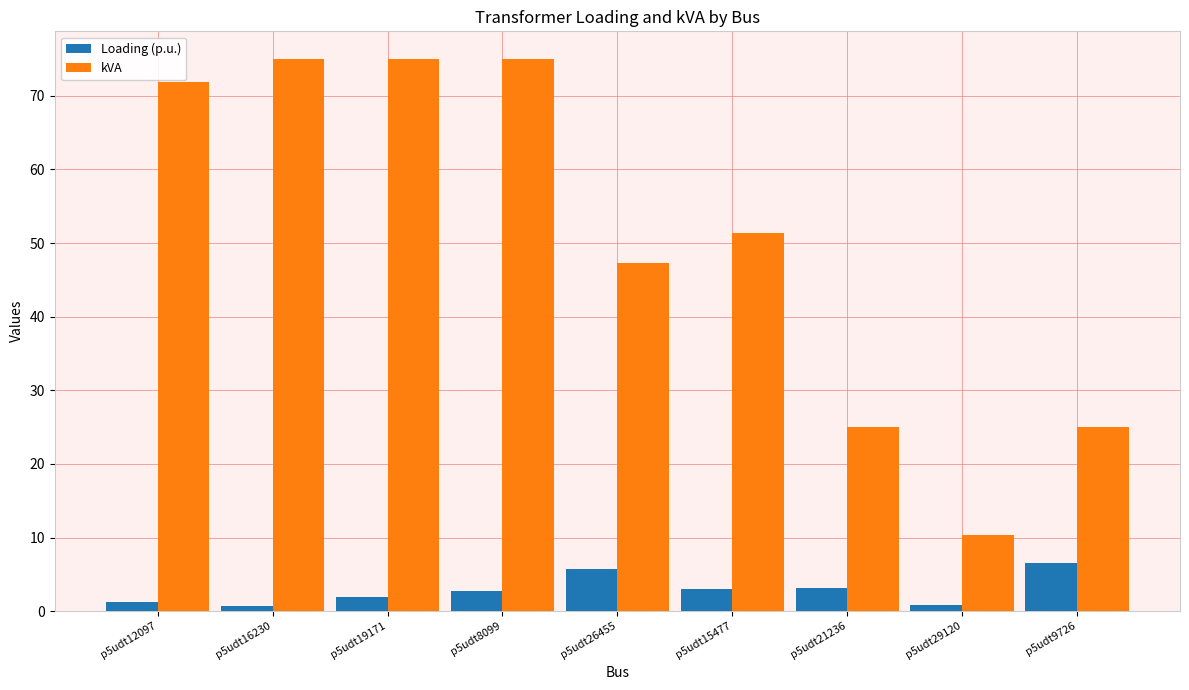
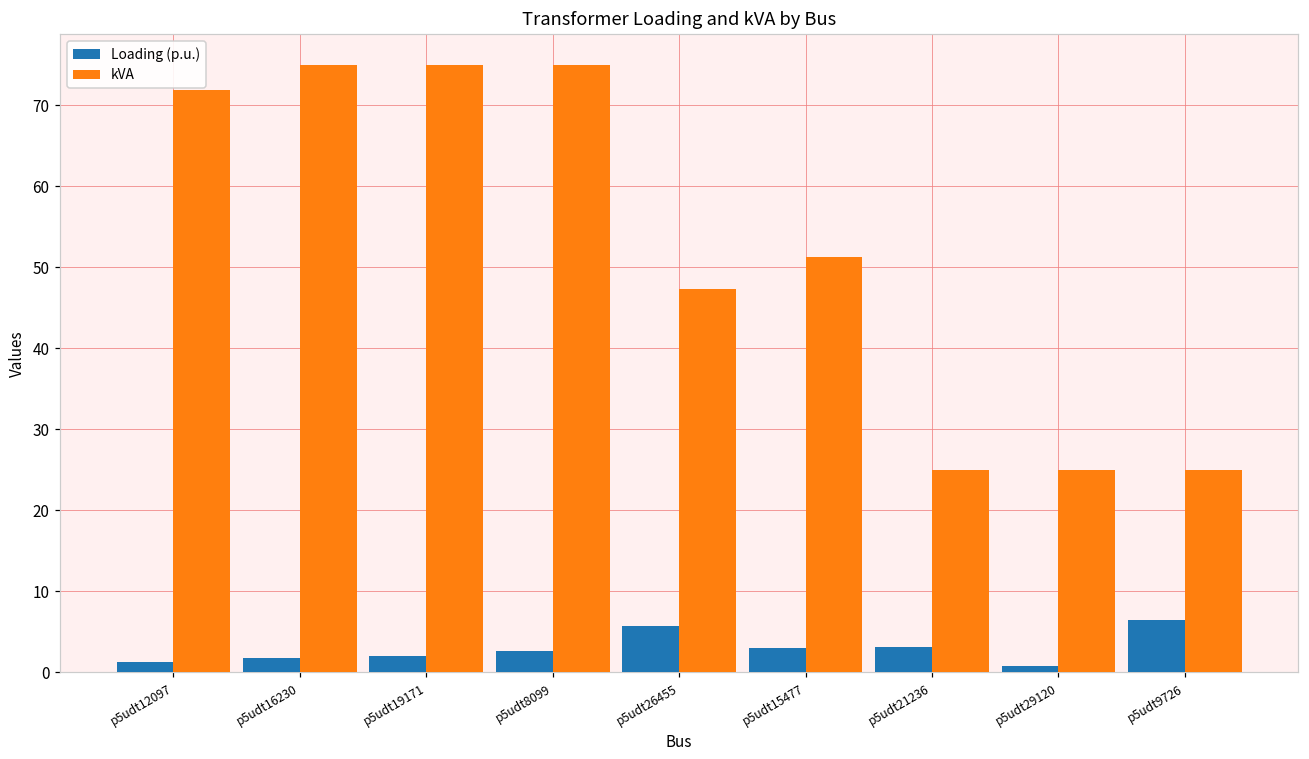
Loading (p.u.), p5udt16230: 1 -> 2
kVA, p5udt29120: 10 -> 25
